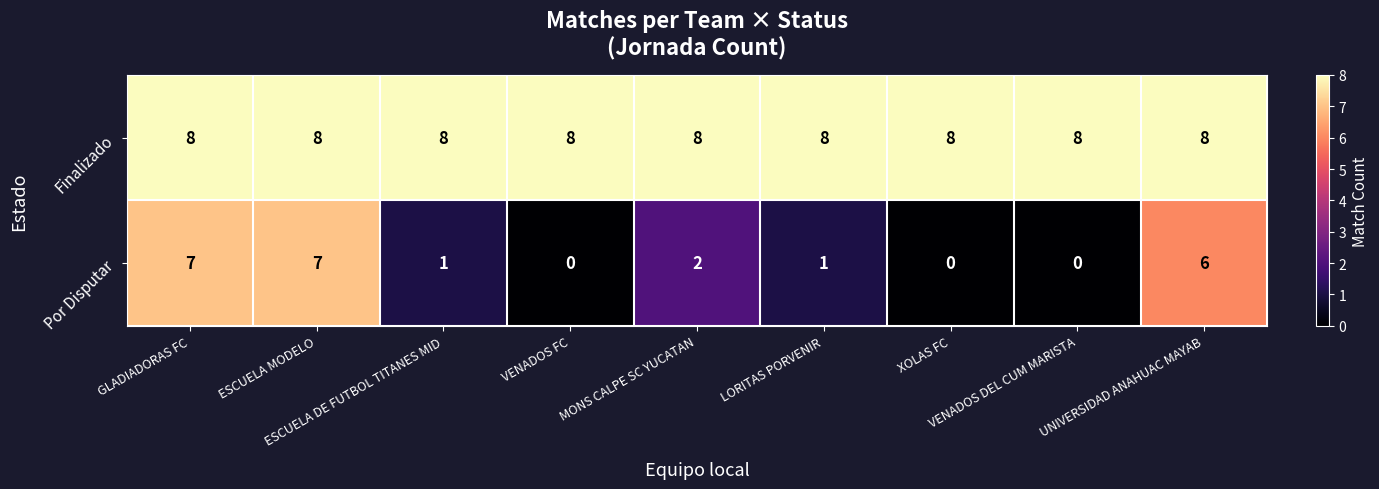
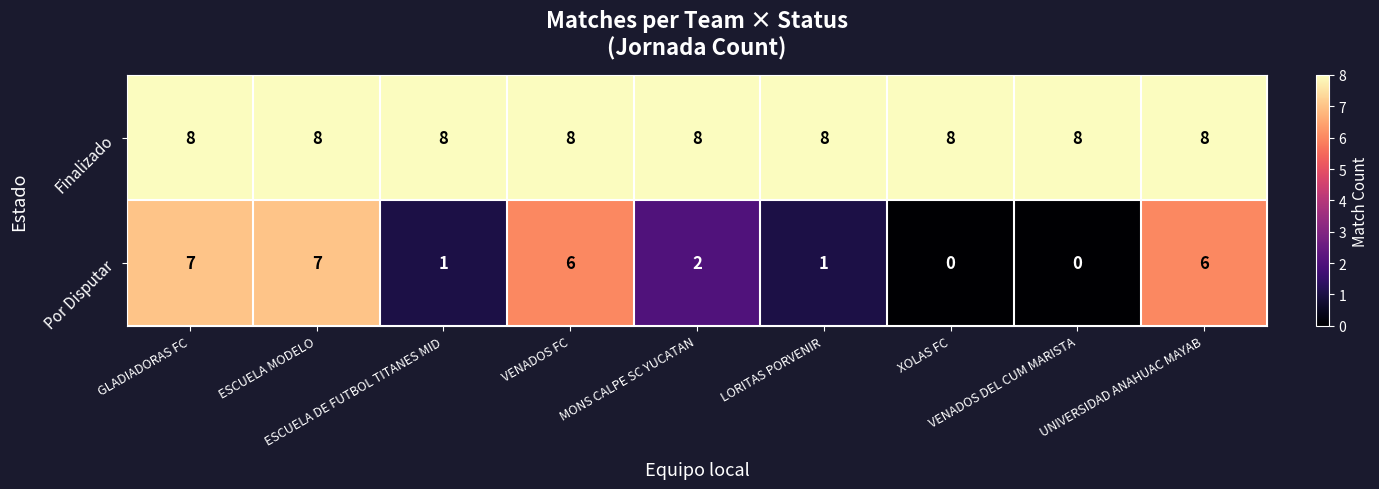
Por Disputar, VENADOS FC: 0 -> 6
